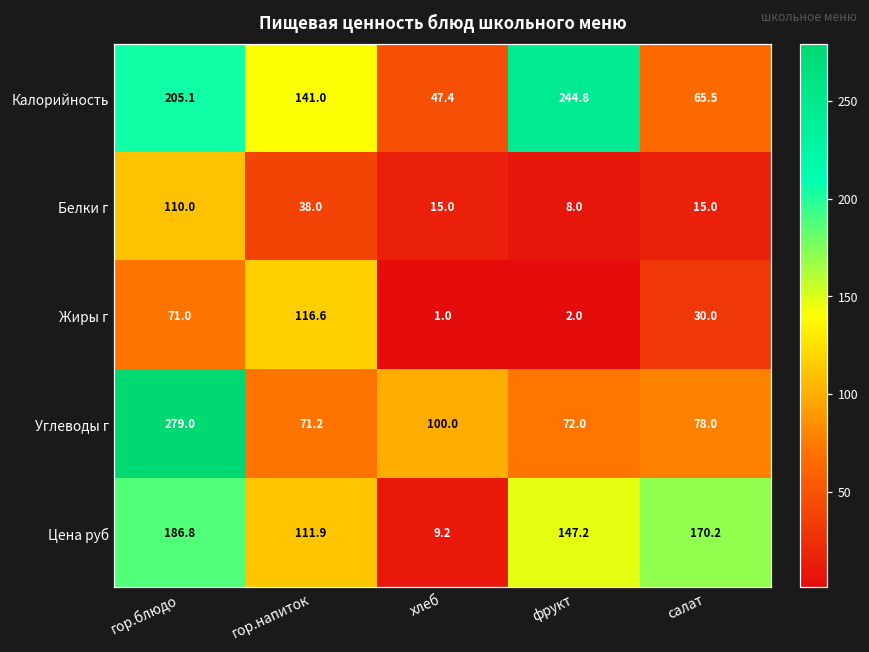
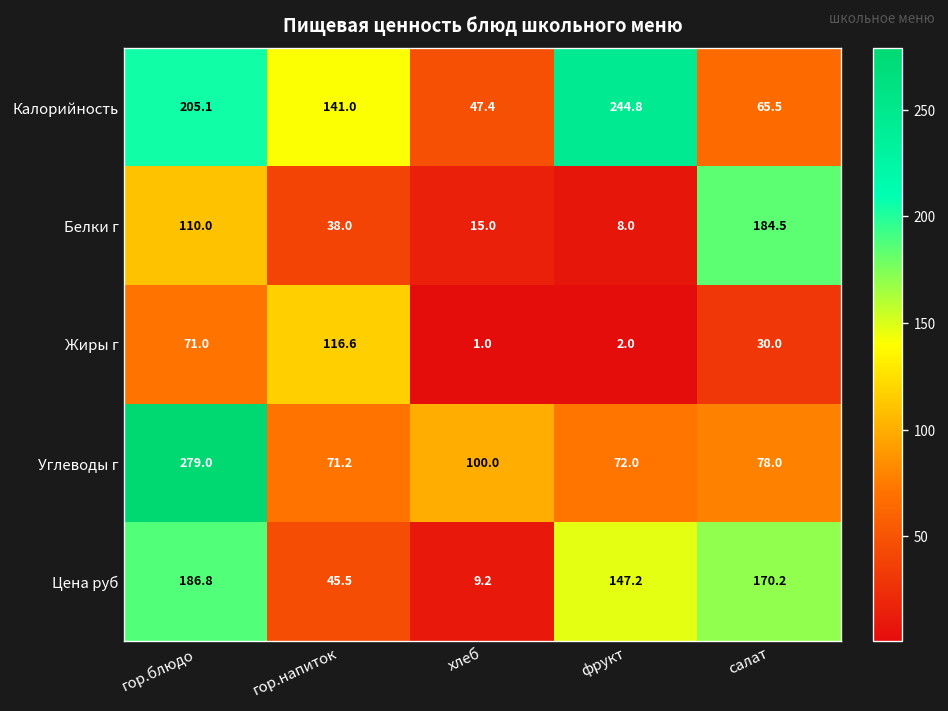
Белки г, салат: 15.0 -> 184.5
Цена руб, гор.напиток: 111.9 -> 45.5
